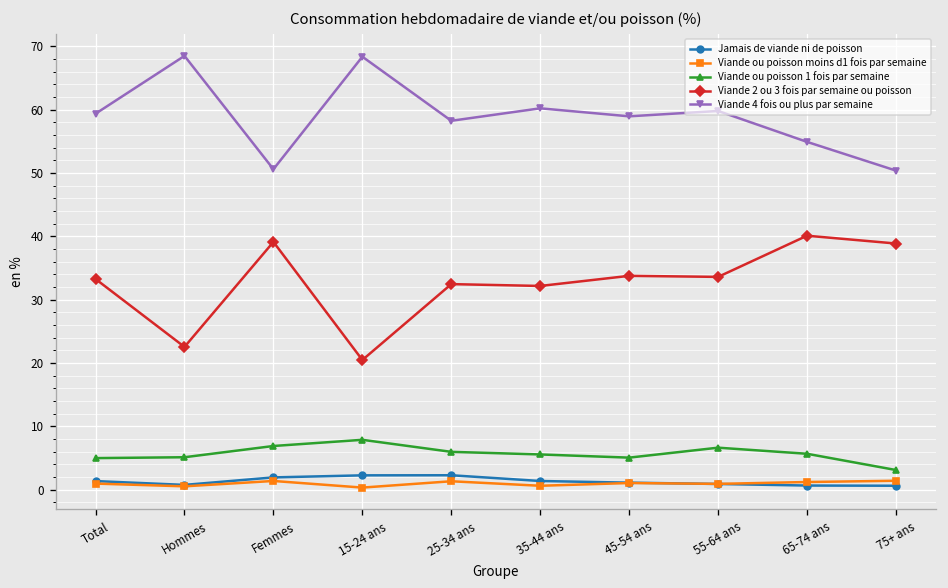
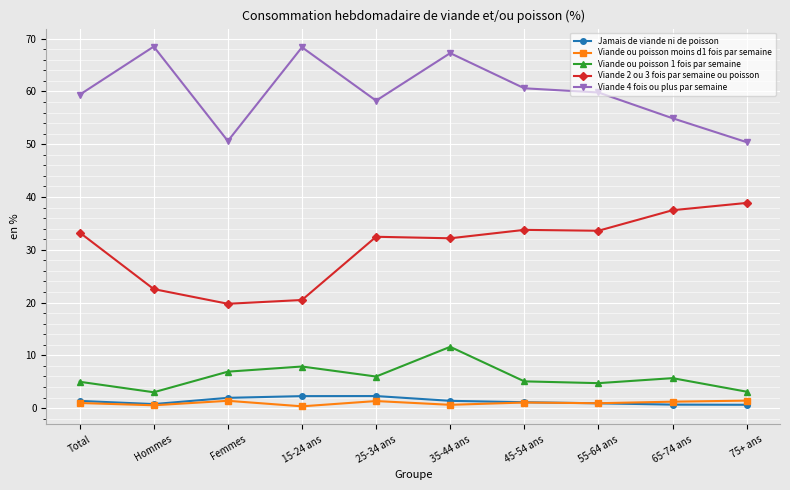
Viande ou poisson 1 fois par semaine, Hommes: 5 -> 3
Viande 2 ou 3 fois par semaine ou poisson, Femmes: 39 -> 20
Viande ou poisson 1 fois par semaine, 35-44 ans: 6 -> 12
Viande 4 fois ou plus par semaine, 35-44 ans: 60 -> 67
Viande 4 fois ou plus par semaine, 45-54 ans: 59 -> 61
Viande ou poisson 1 fois par semaine, 55-64 ans: 7 -> 5
Viande 2 ou 3 fois par semaine ou poisson, 65-74 ans: 40 -> 37
